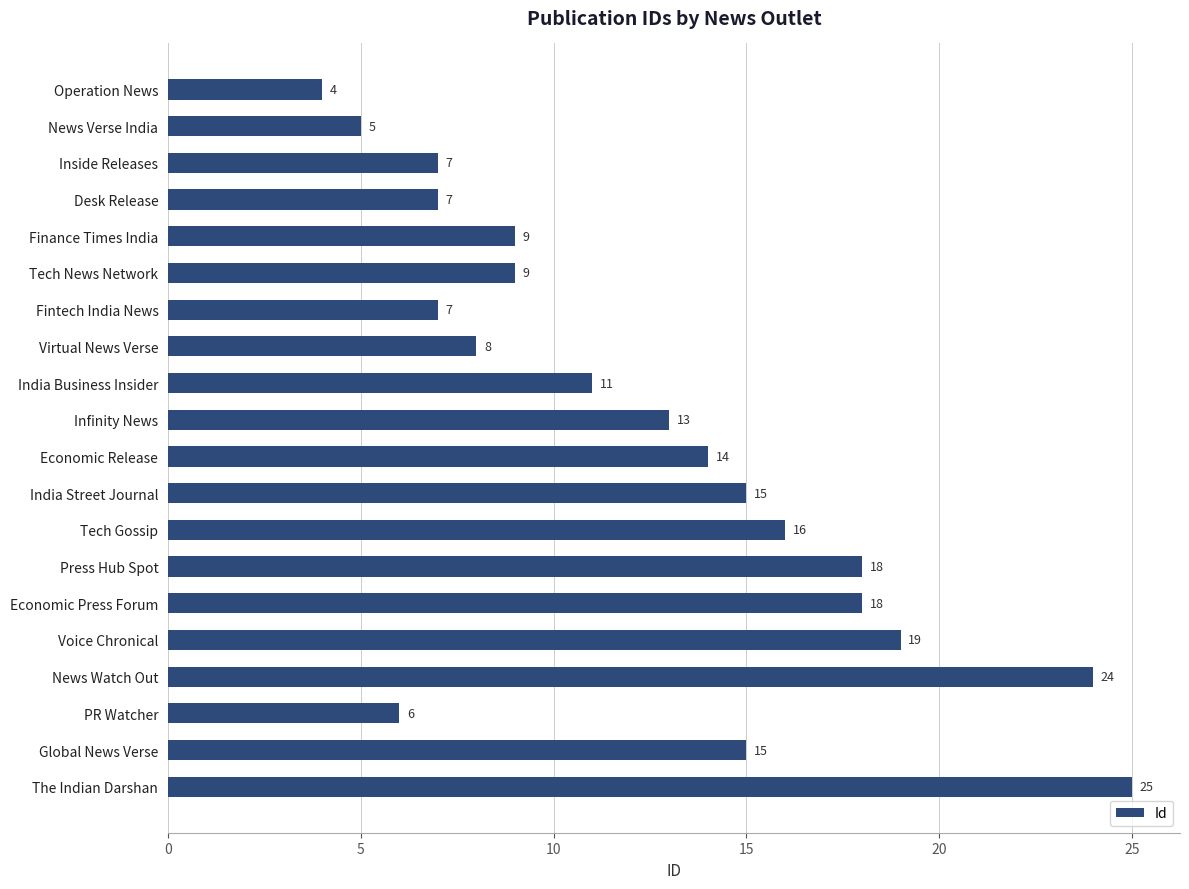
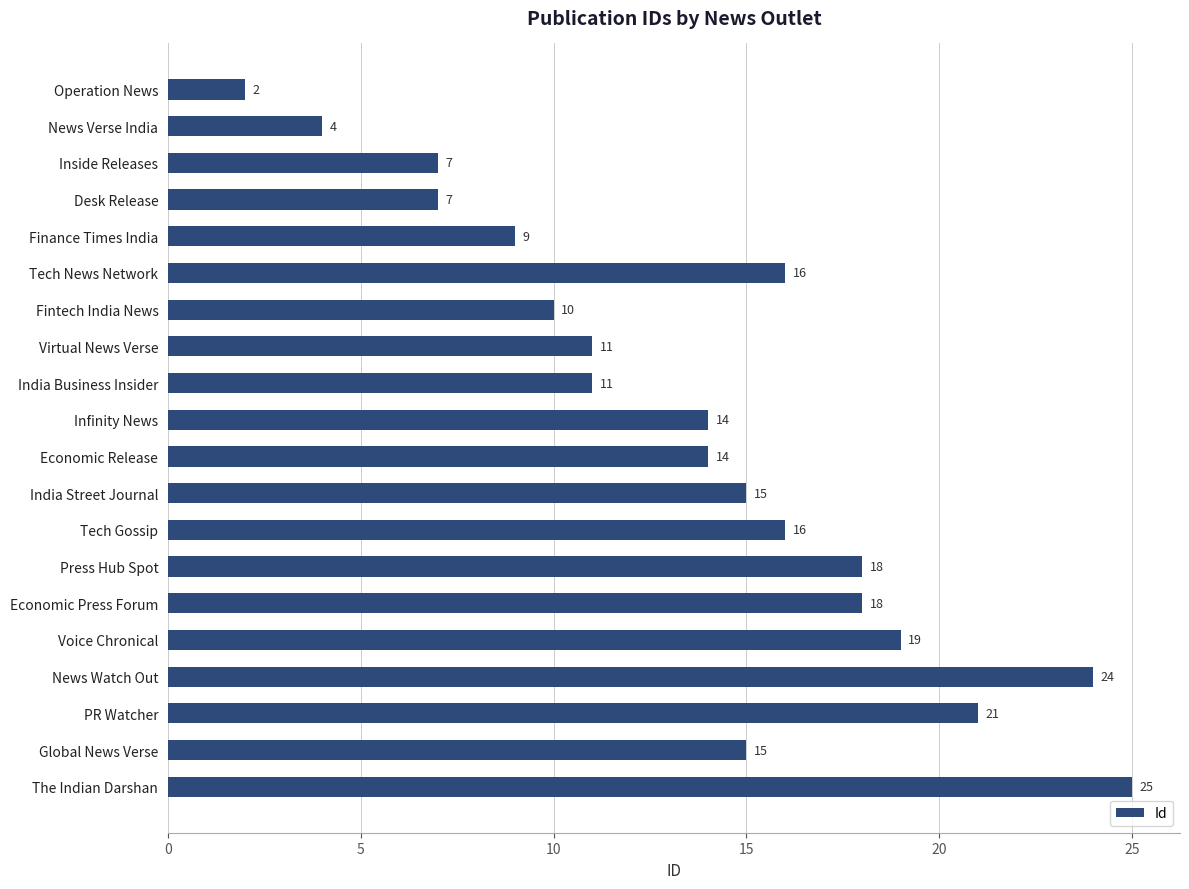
Operation News: 4 -> 2
News Verse India: 5 -> 4
Tech News Network: 9 -> 16
Fintech India News: 7 -> 10
Virtual News Verse: 8 -> 11
Infinity News: 13 -> 14
PR Watcher: 6 -> 21
